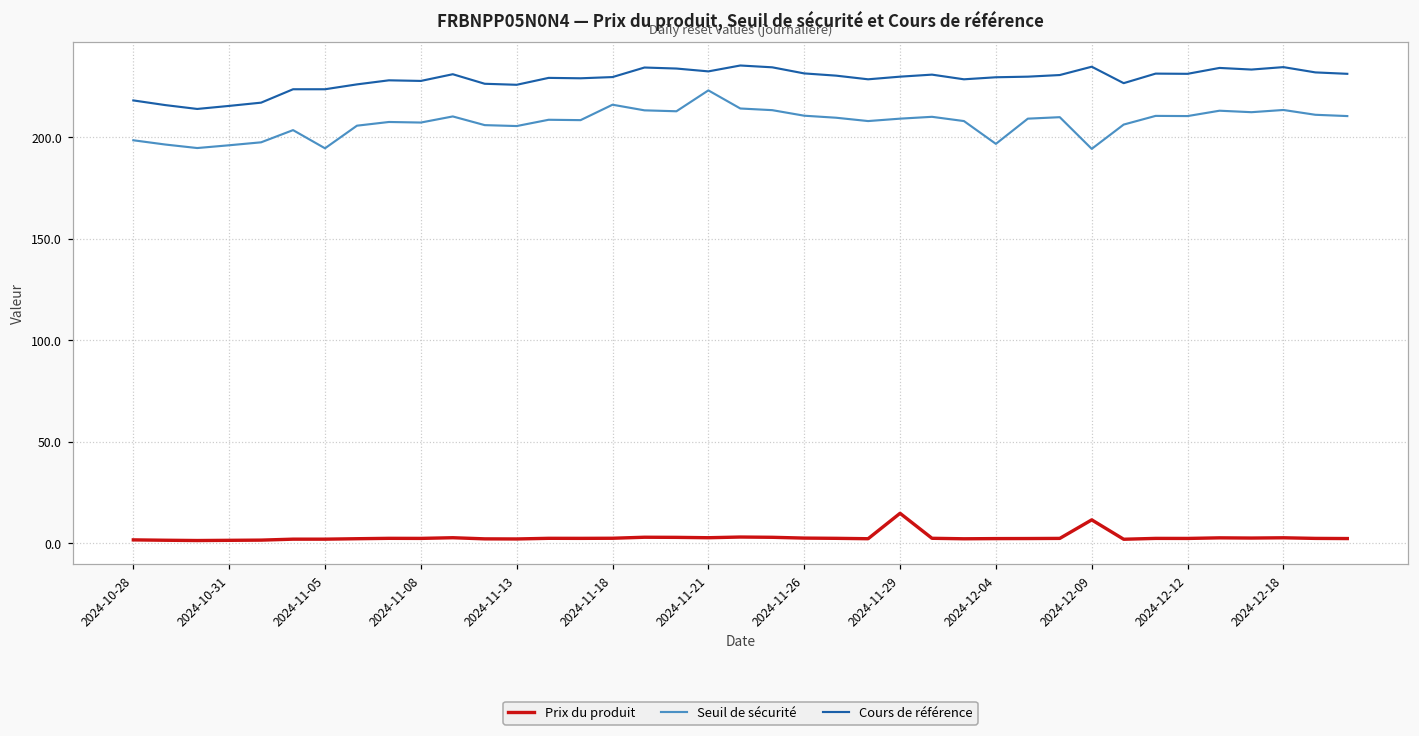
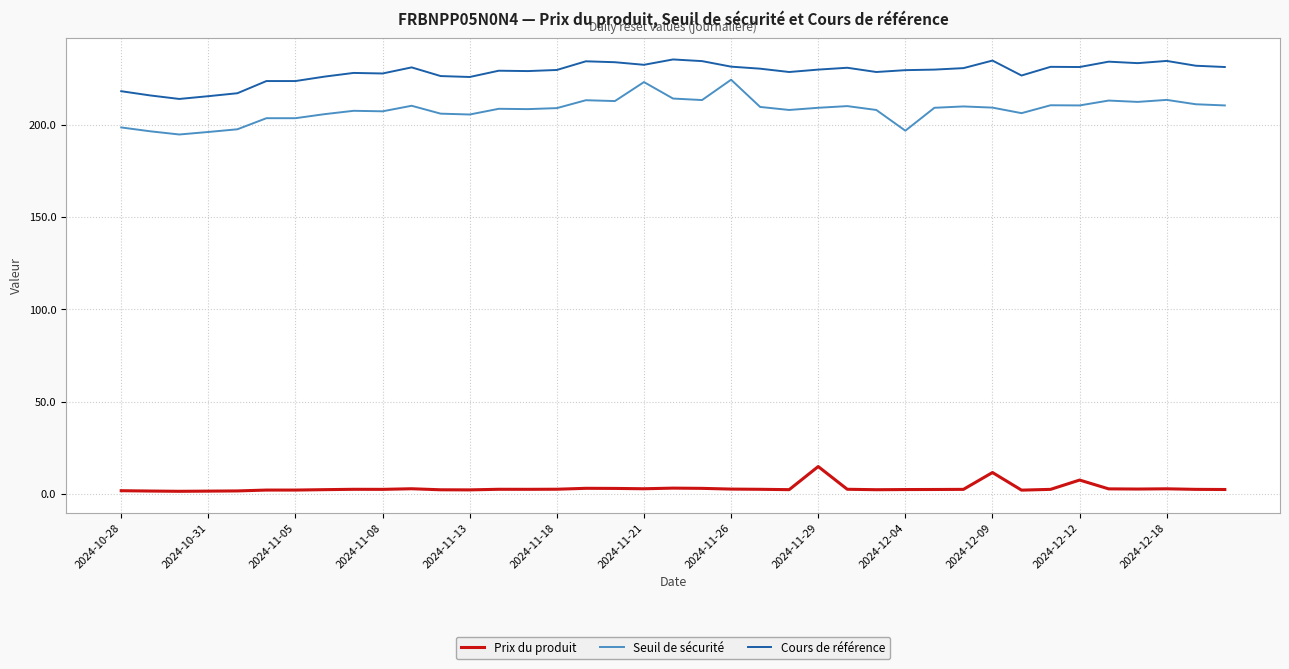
Seuil de sécurité, 2024-11-05: 195 -> 203
Seuil de sécurité, 2024-11-18: 216 -> 209
Seuil de sécurité, 2024-11-26: 211 -> 224
Seuil de sécurité, 2024-12-09: 194 -> 209
Prix du produit, 2024-12-12: 2 -> 7
